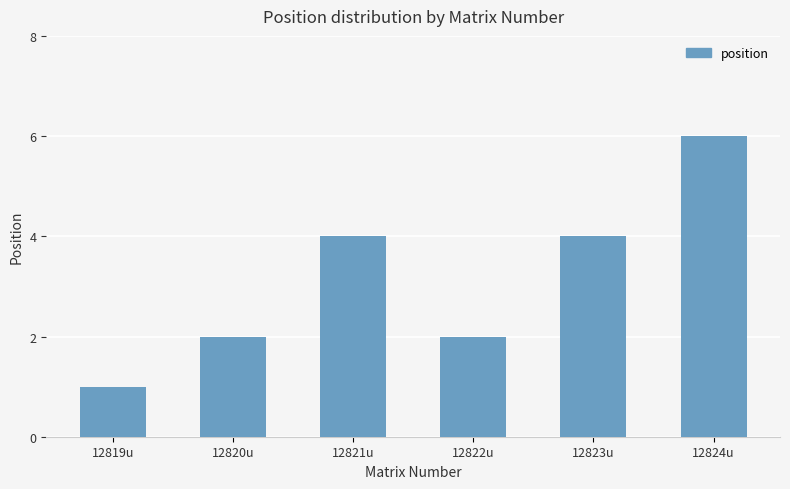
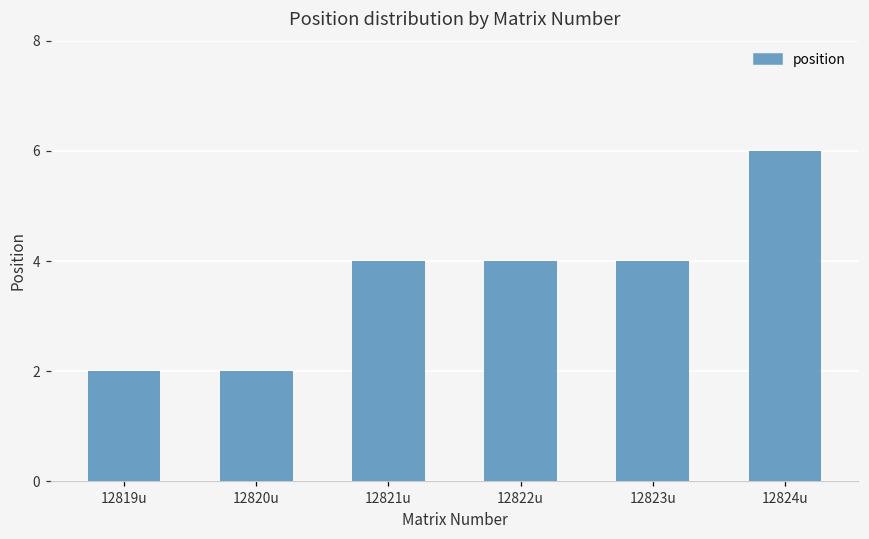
12819u: 1 -> 2
12822u: 2 -> 4
